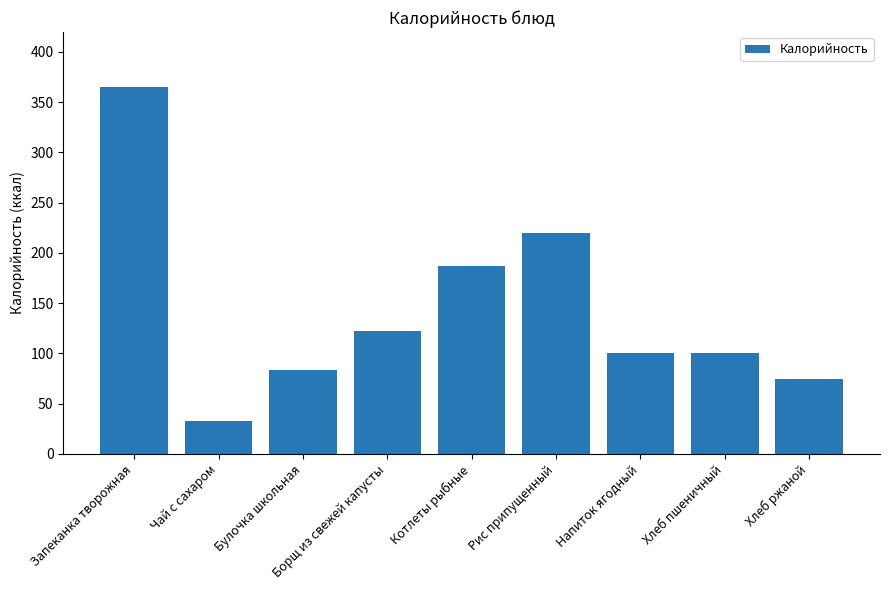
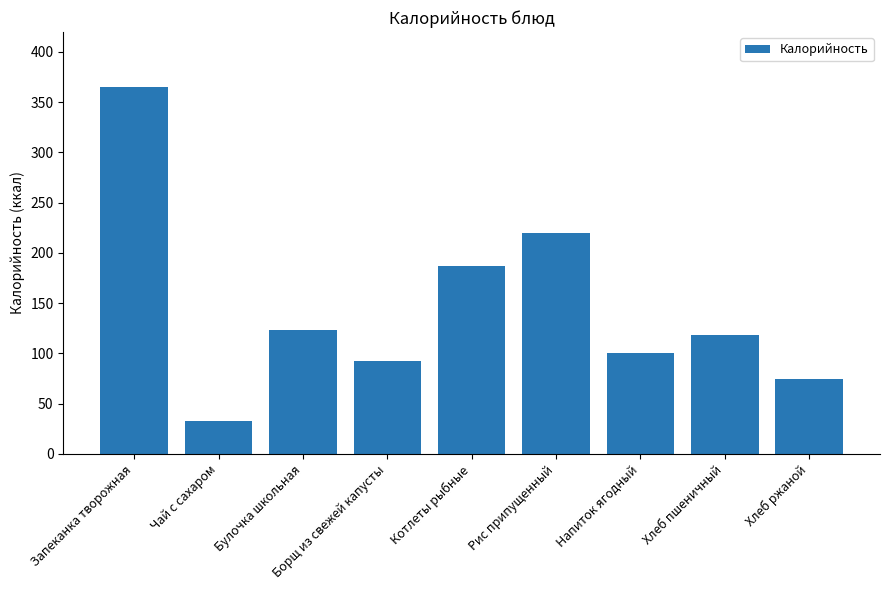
Булочка школьная: 84 -> 123
Борщ из свежей капусты: 122 -> 92
Хлеб пшеничный: 100 -> 118
